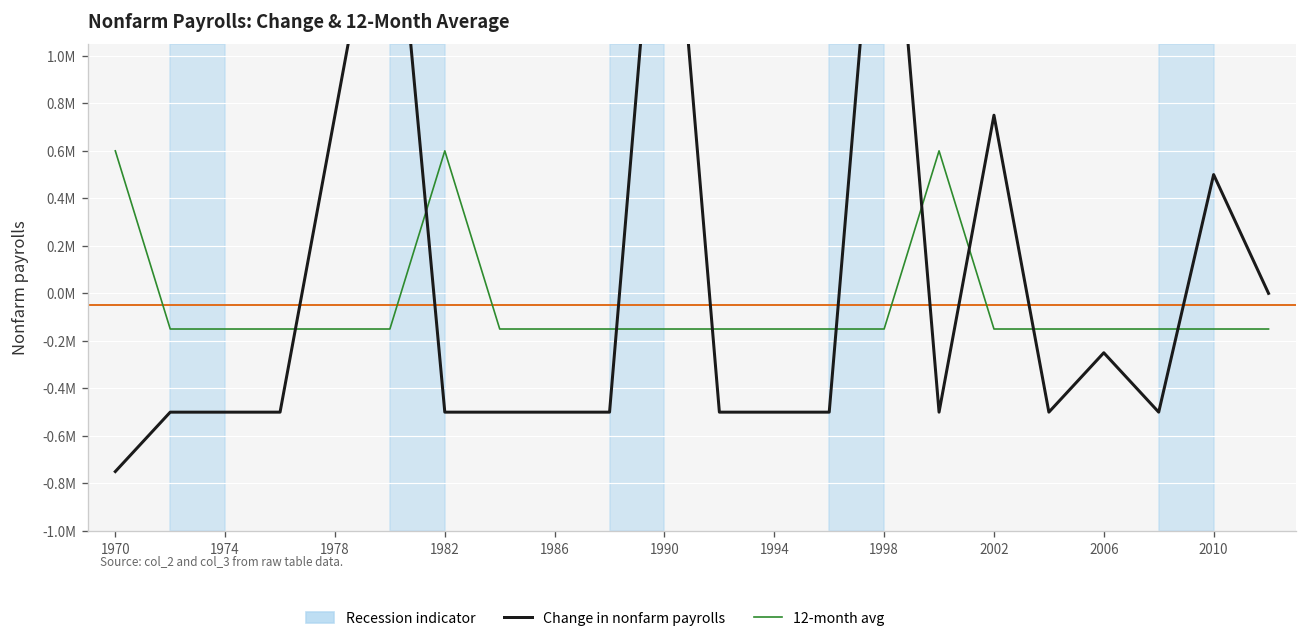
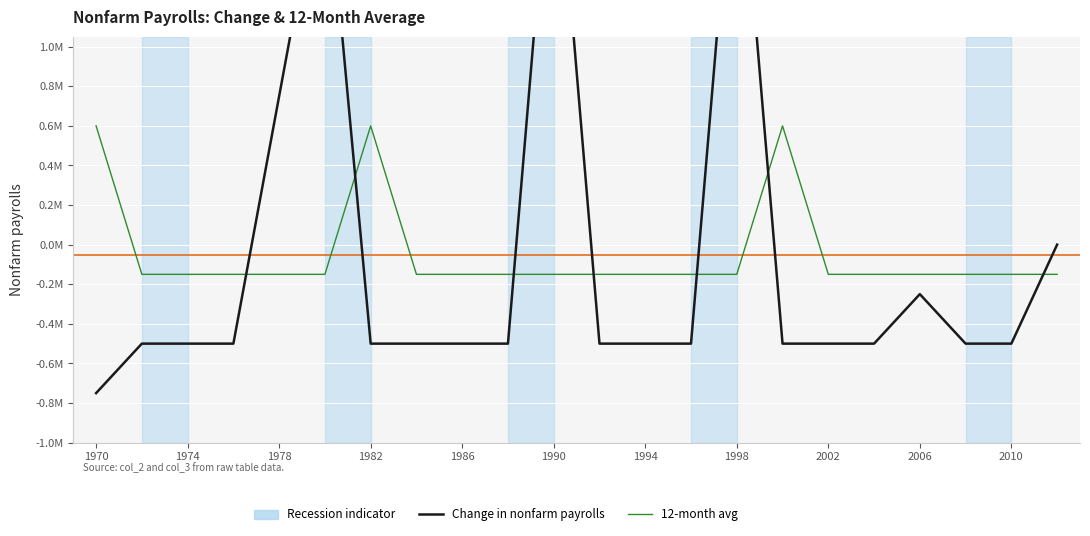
Change in nonfarm payrolls, 2002: 750000 -> -500000
Change in nonfarm payrolls, 2010: 500000 -> -500000
